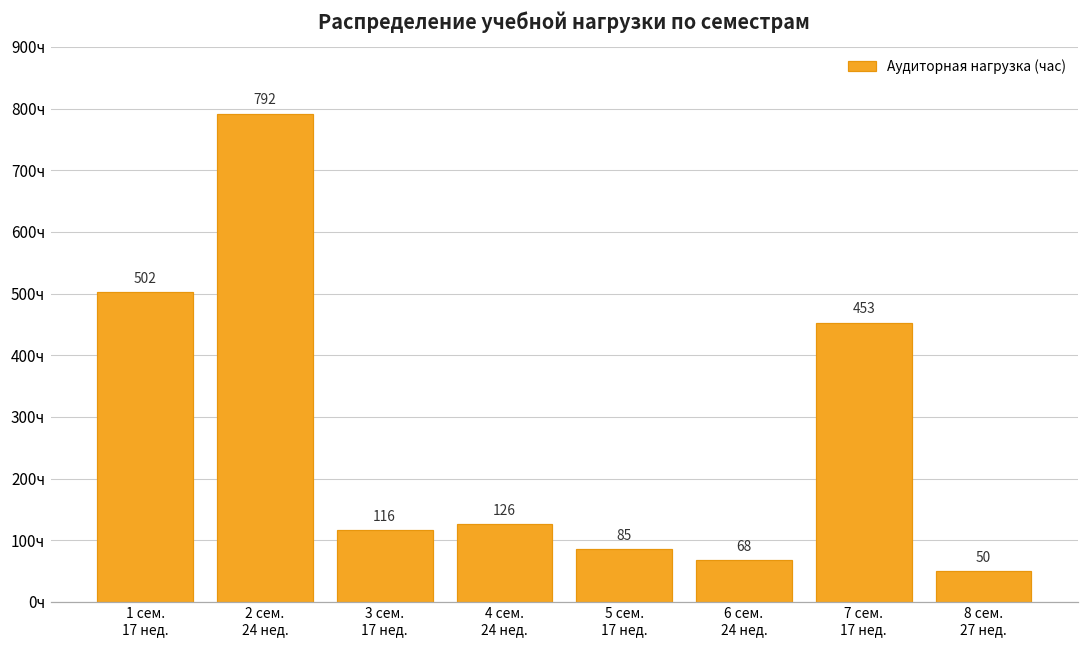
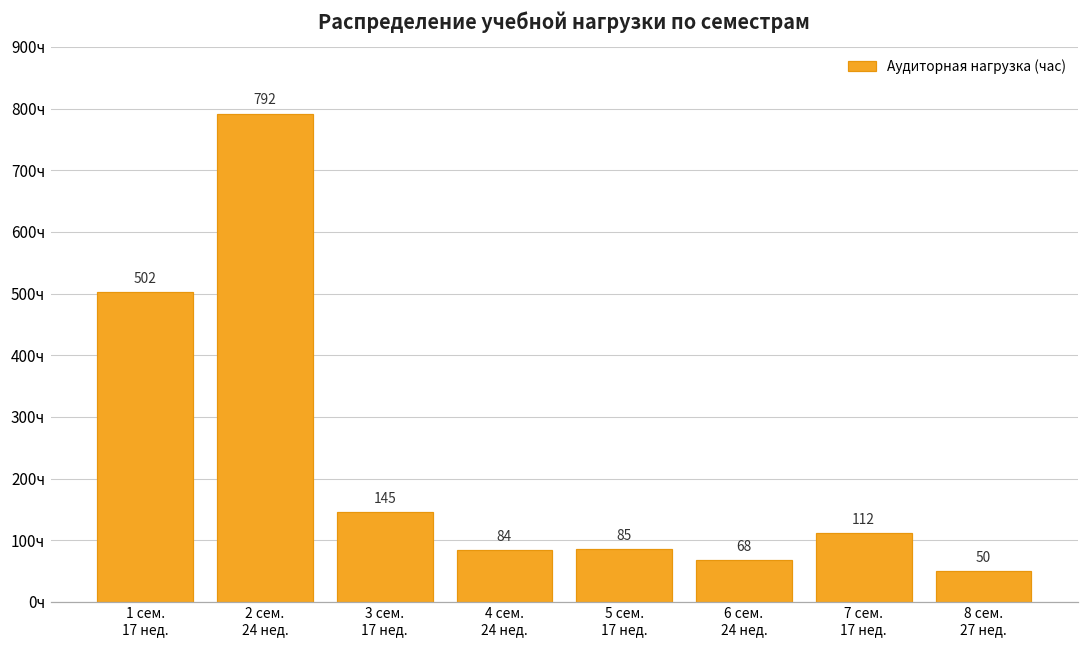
3 сем. 17 нед.: 116 -> 145
4 сем. 24 нед.: 126 -> 84
7 сем. 17 нед.: 453 -> 112
